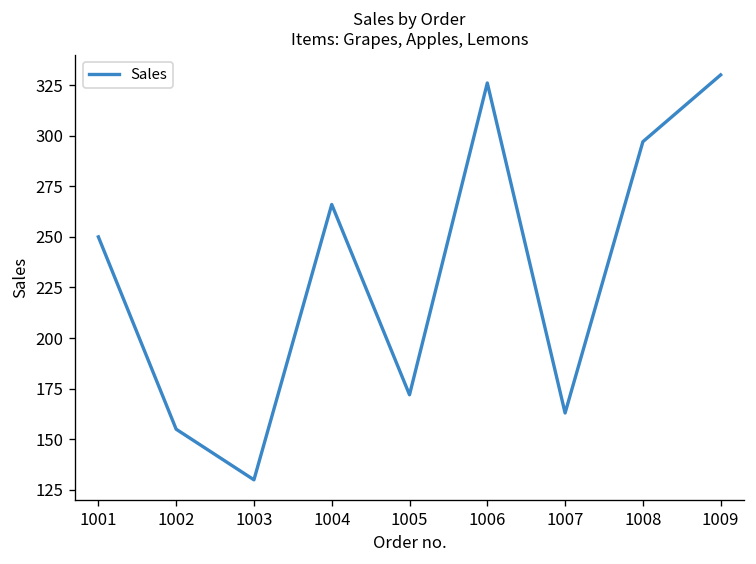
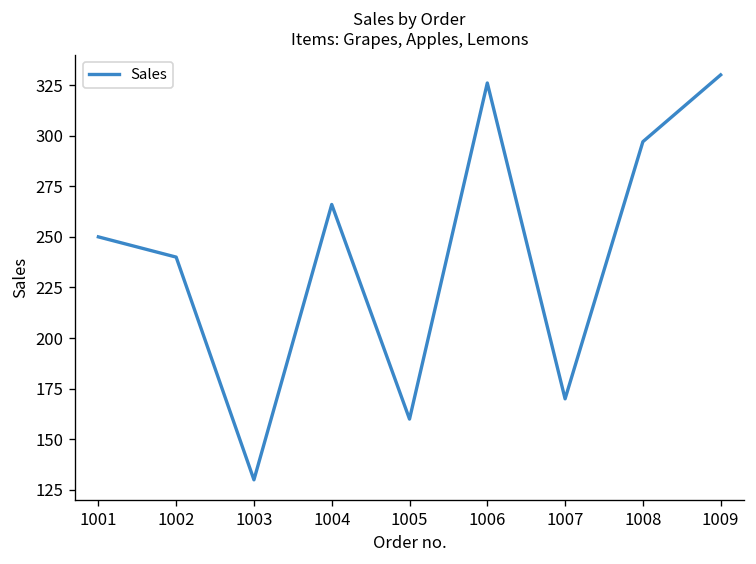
1002: 155 -> 240
1005: 172 -> 160
1007: 163 -> 170
